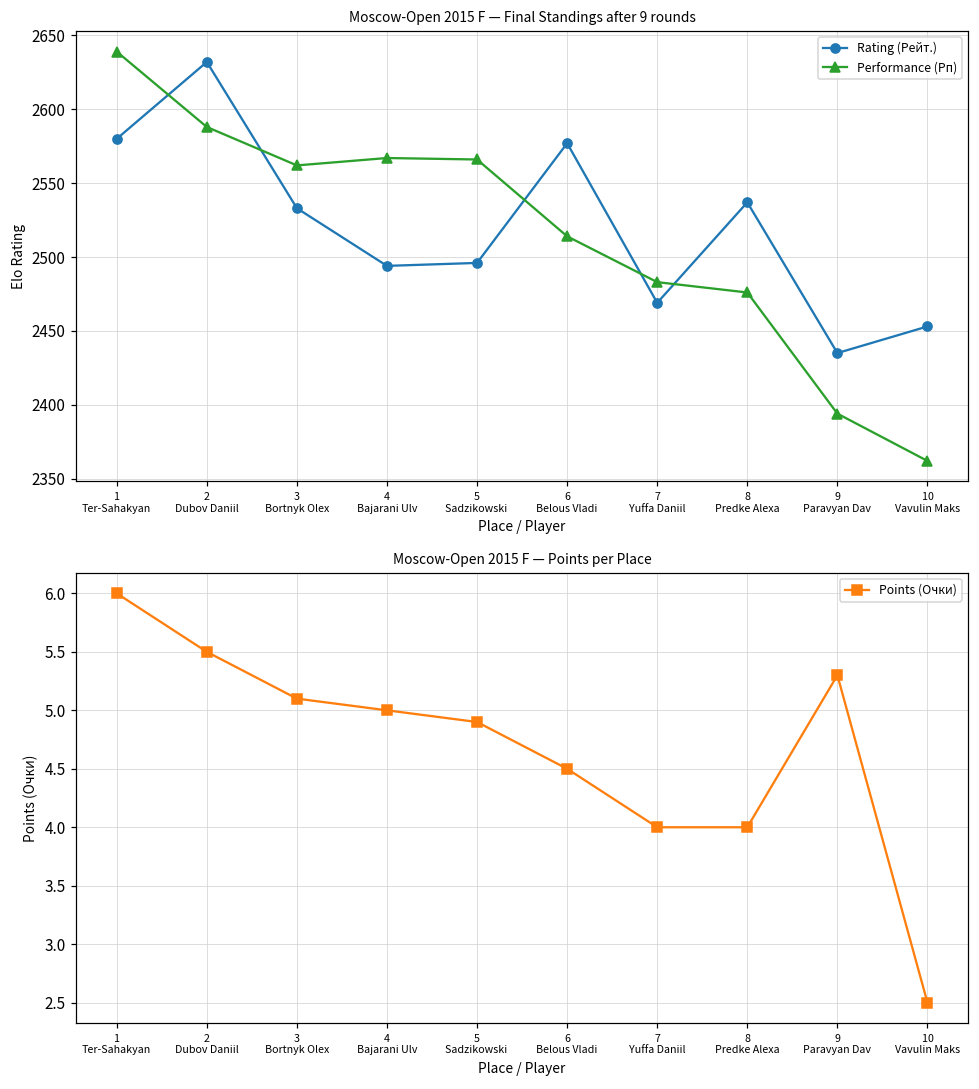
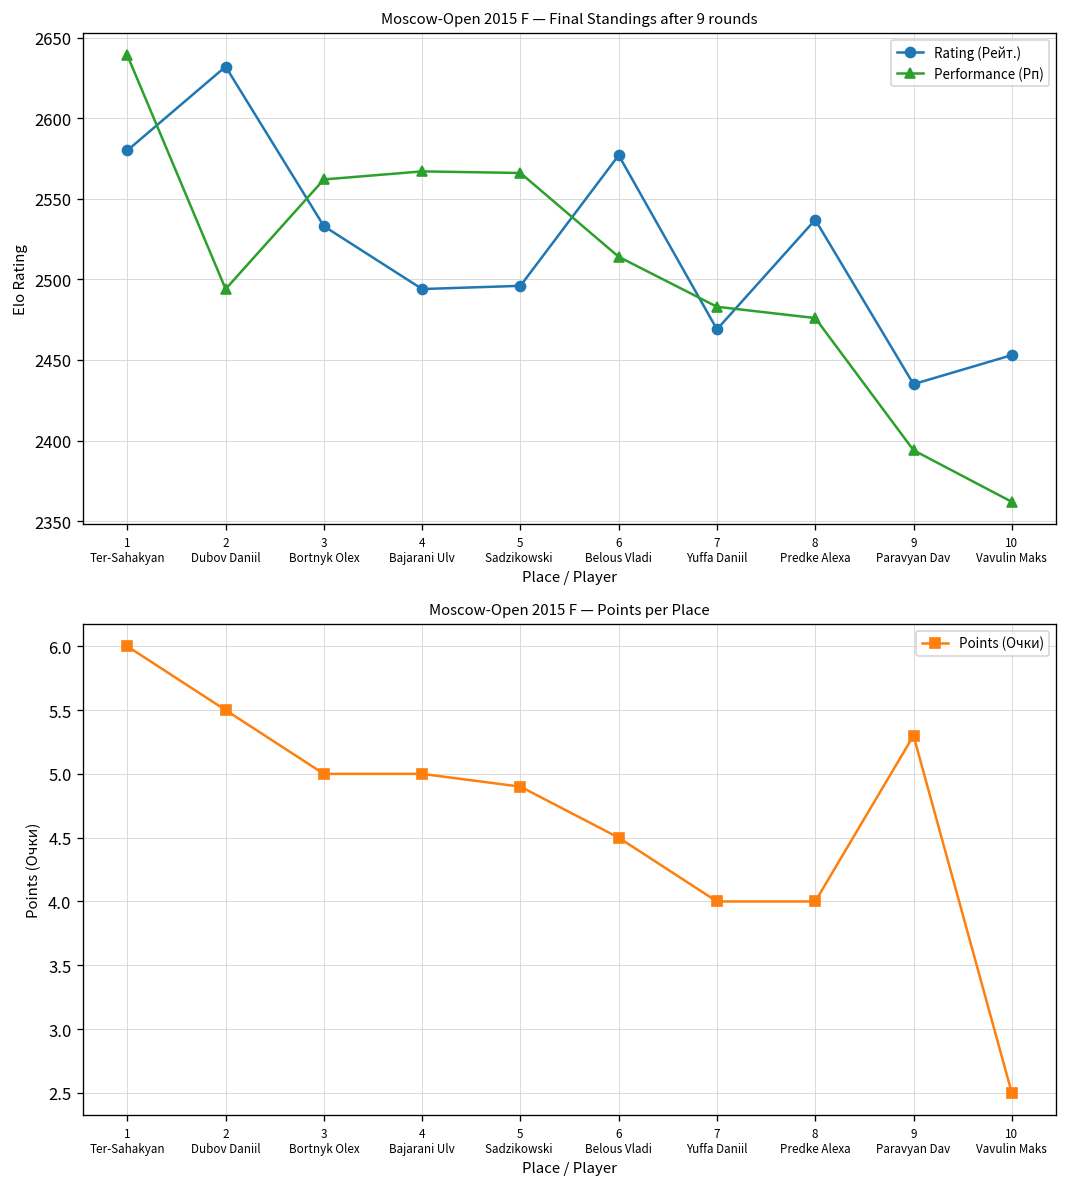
Moscow-Open 2015 F — Final Standings after 9 rounds, Performance (Рп), 2 Dubov Daniil: 2588 -> 2494
Moscow-Open 2015 F — Points per Place, 3 Bortnyk Olex: 5.1 -> 5.0
